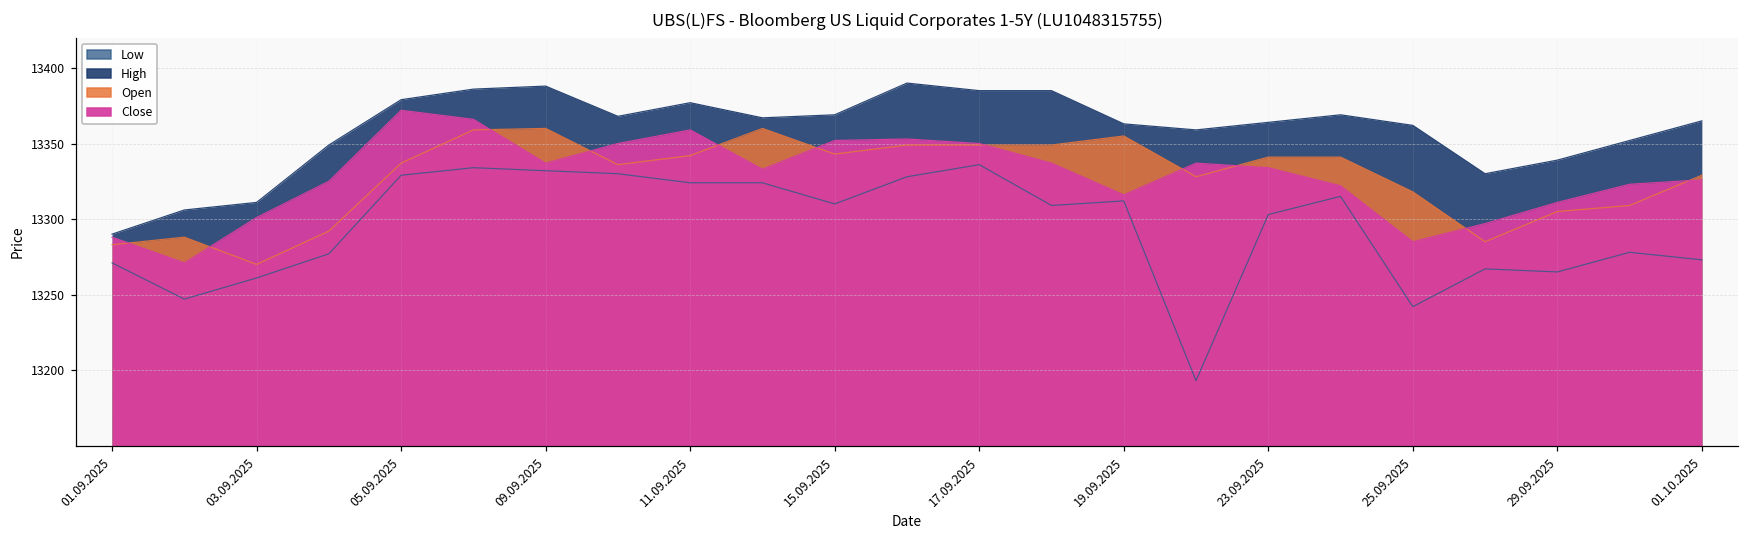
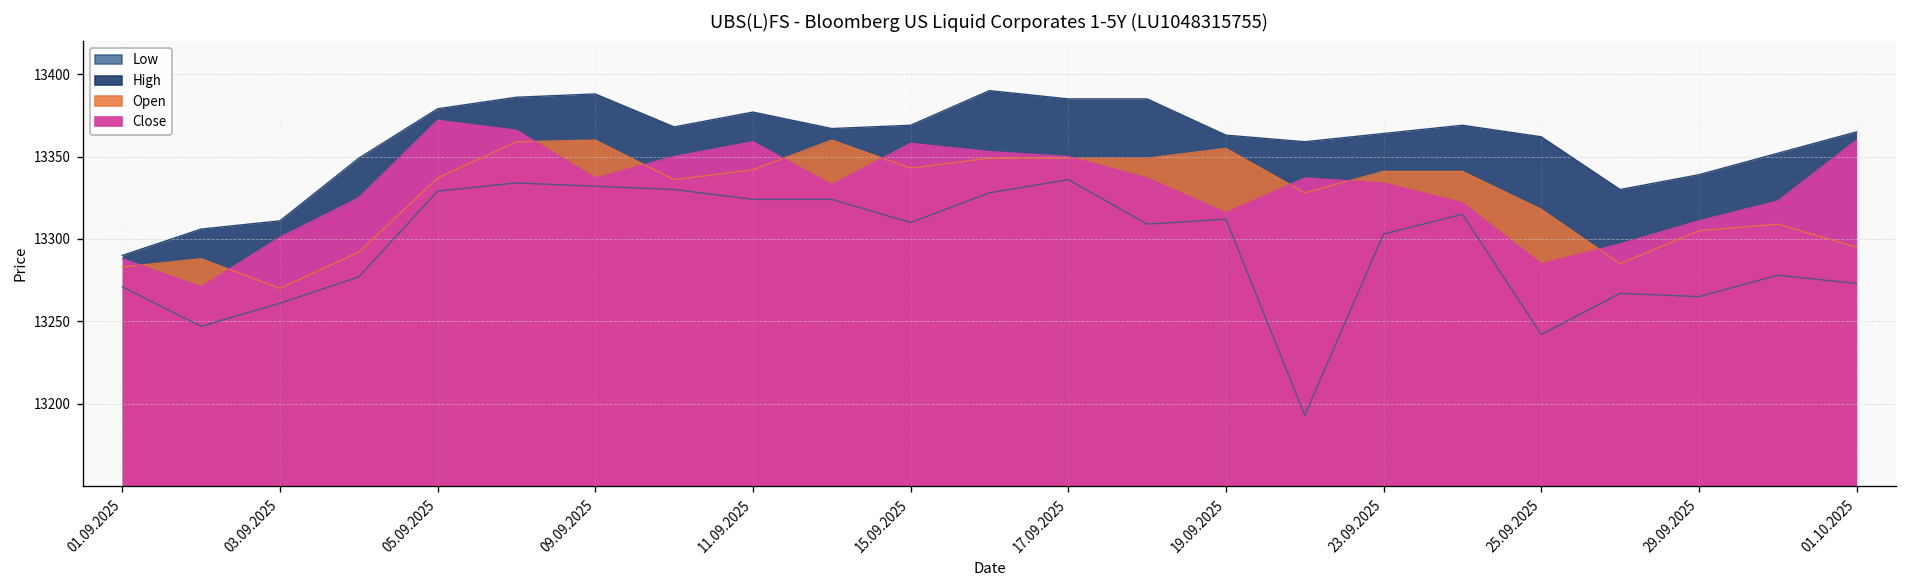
Close, 15.09.2025: 13352 -> 13358
Open, 01.10.2025: 13329 -> 13295
Close, 01.10.2025: 13326 -> 13360
